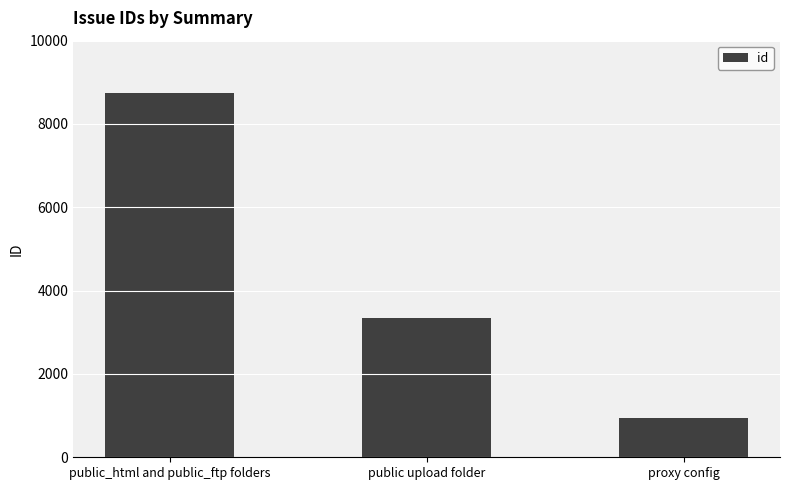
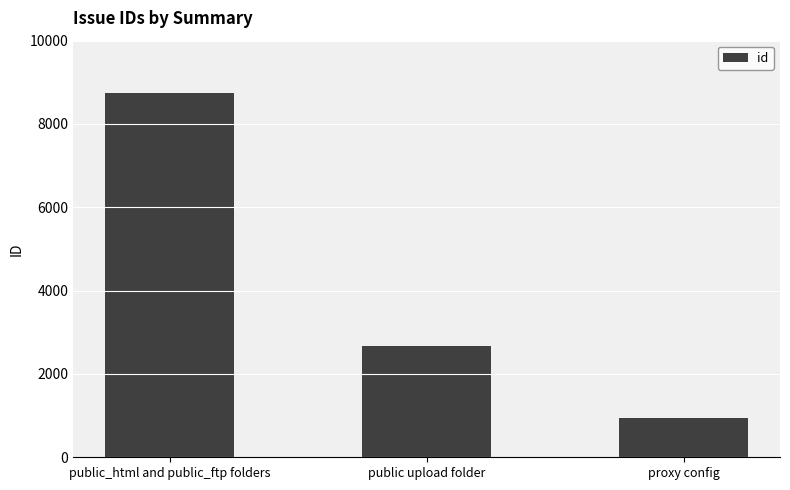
public upload folder: 3400 -> 2700
